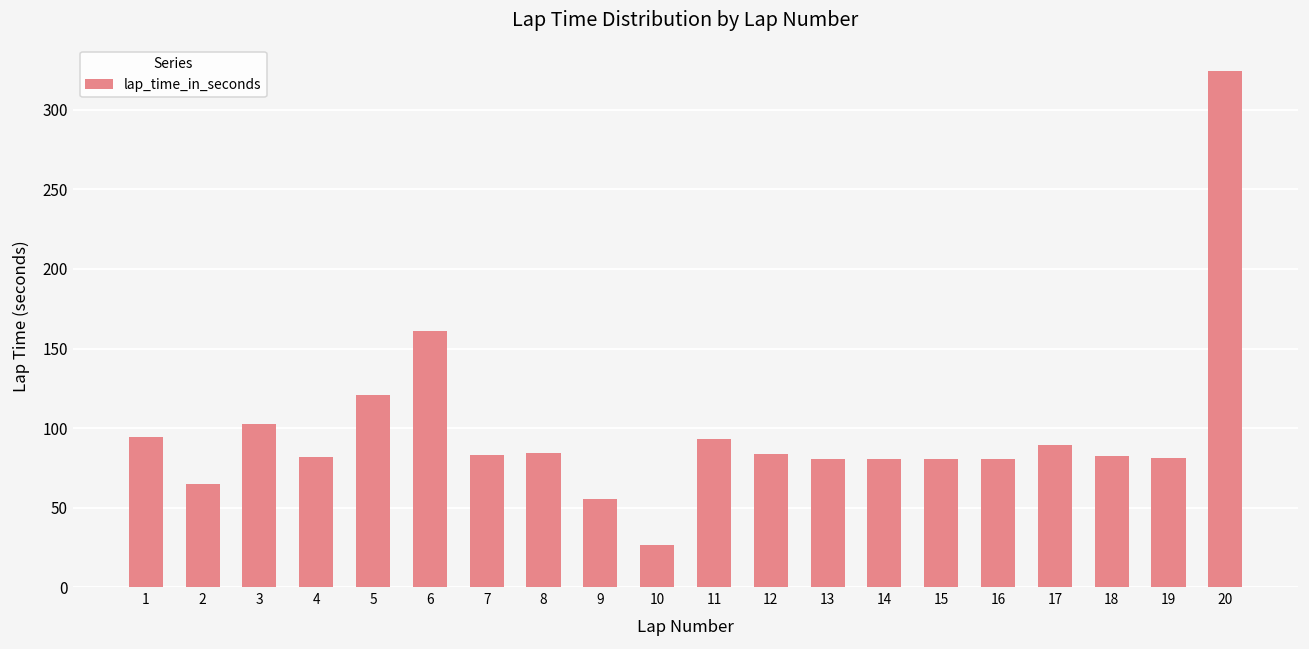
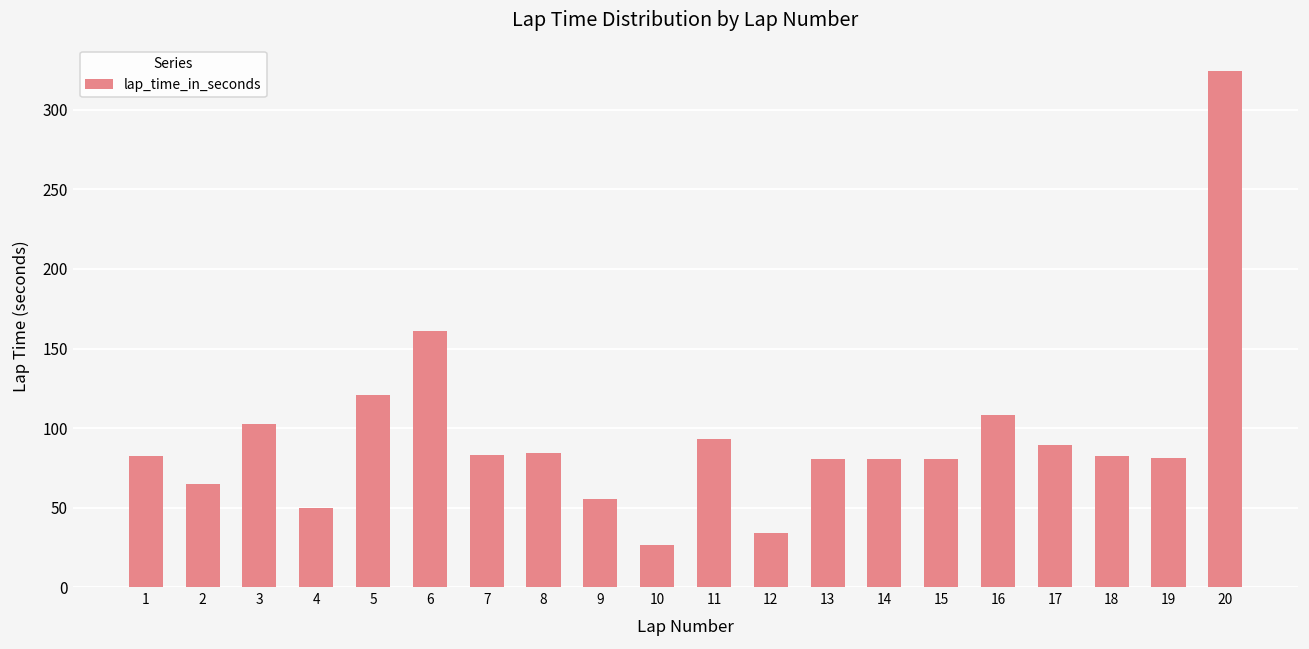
1: 95 -> 82
4: 82 -> 50
12: 84 -> 34
16: 81 -> 108
